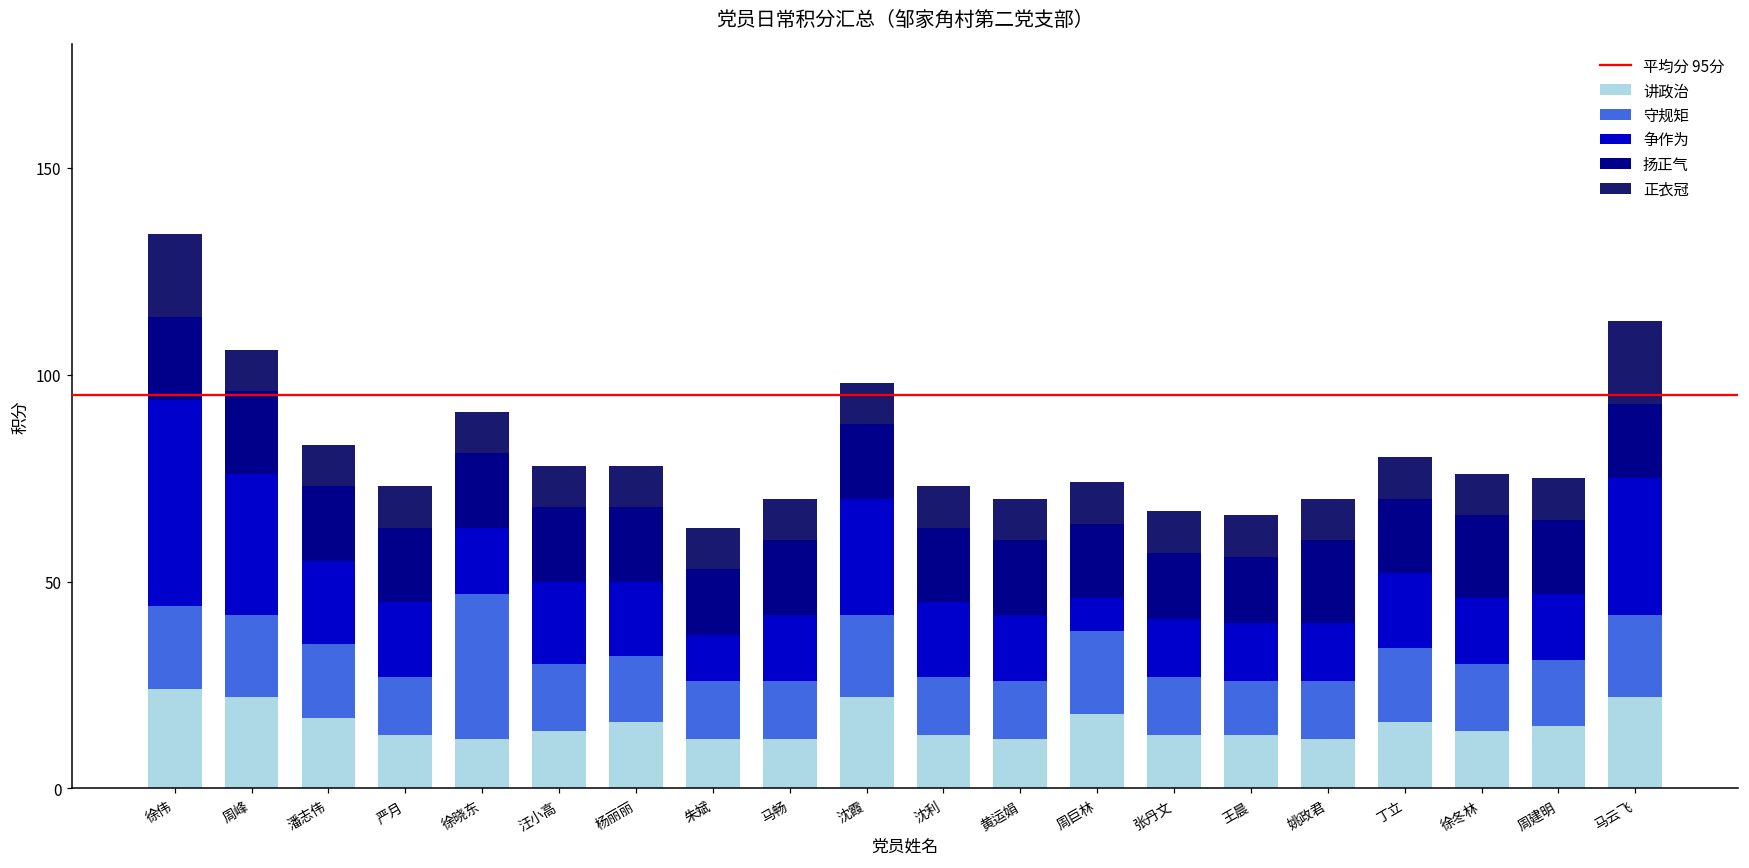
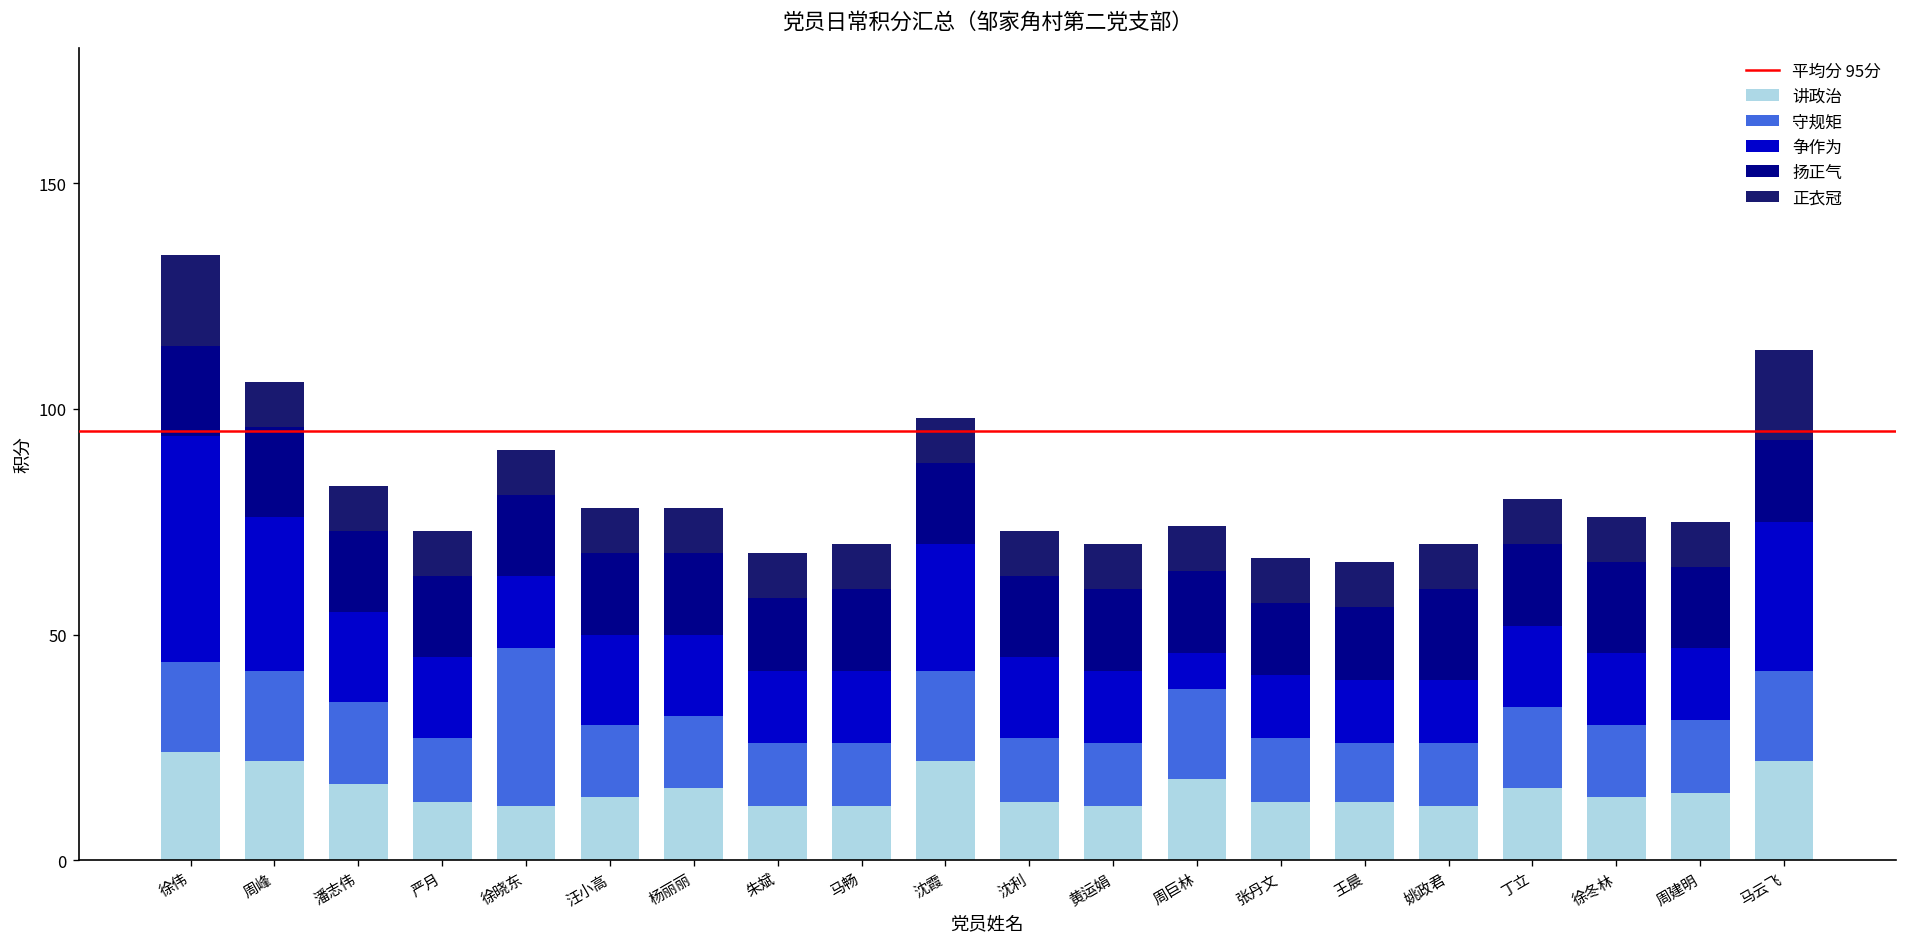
争作为, 朱斌: 11 -> 16
